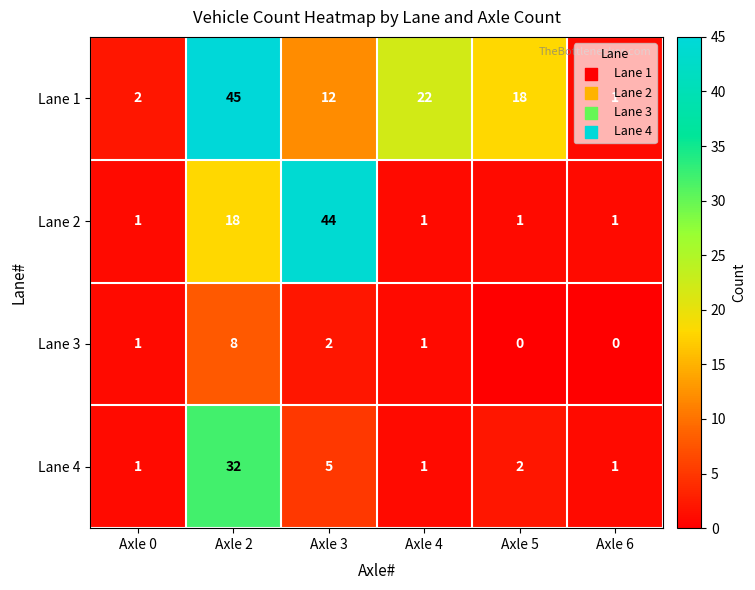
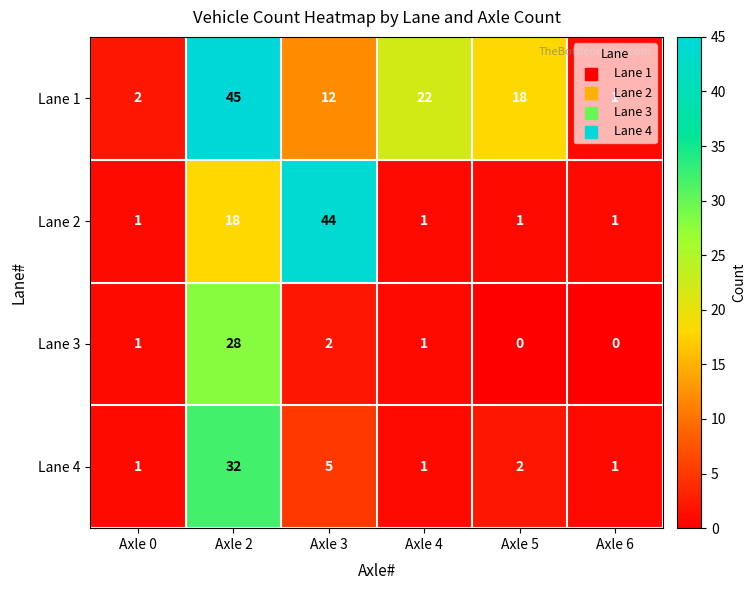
Lane 3, Axle 2: 8 -> 28
